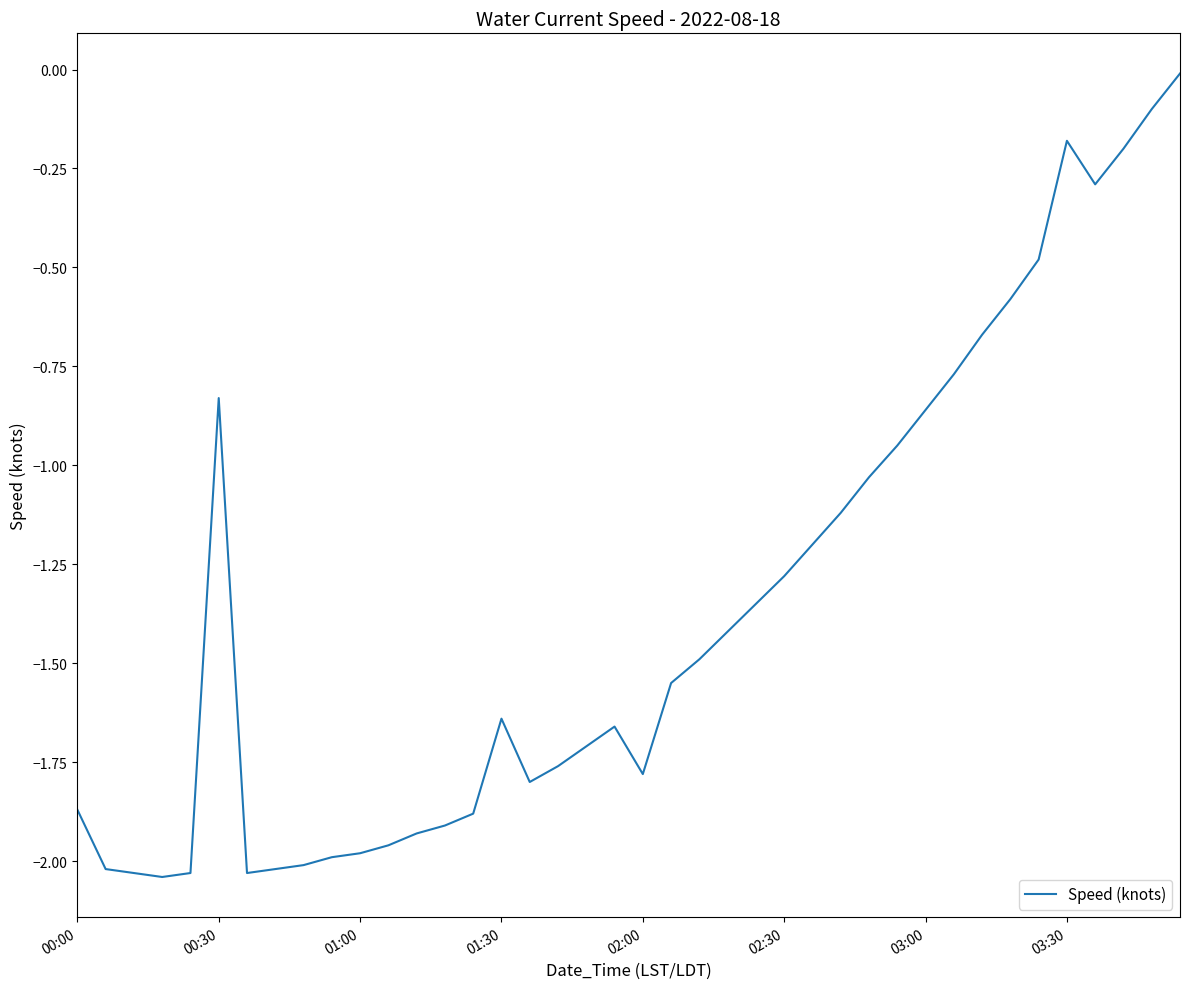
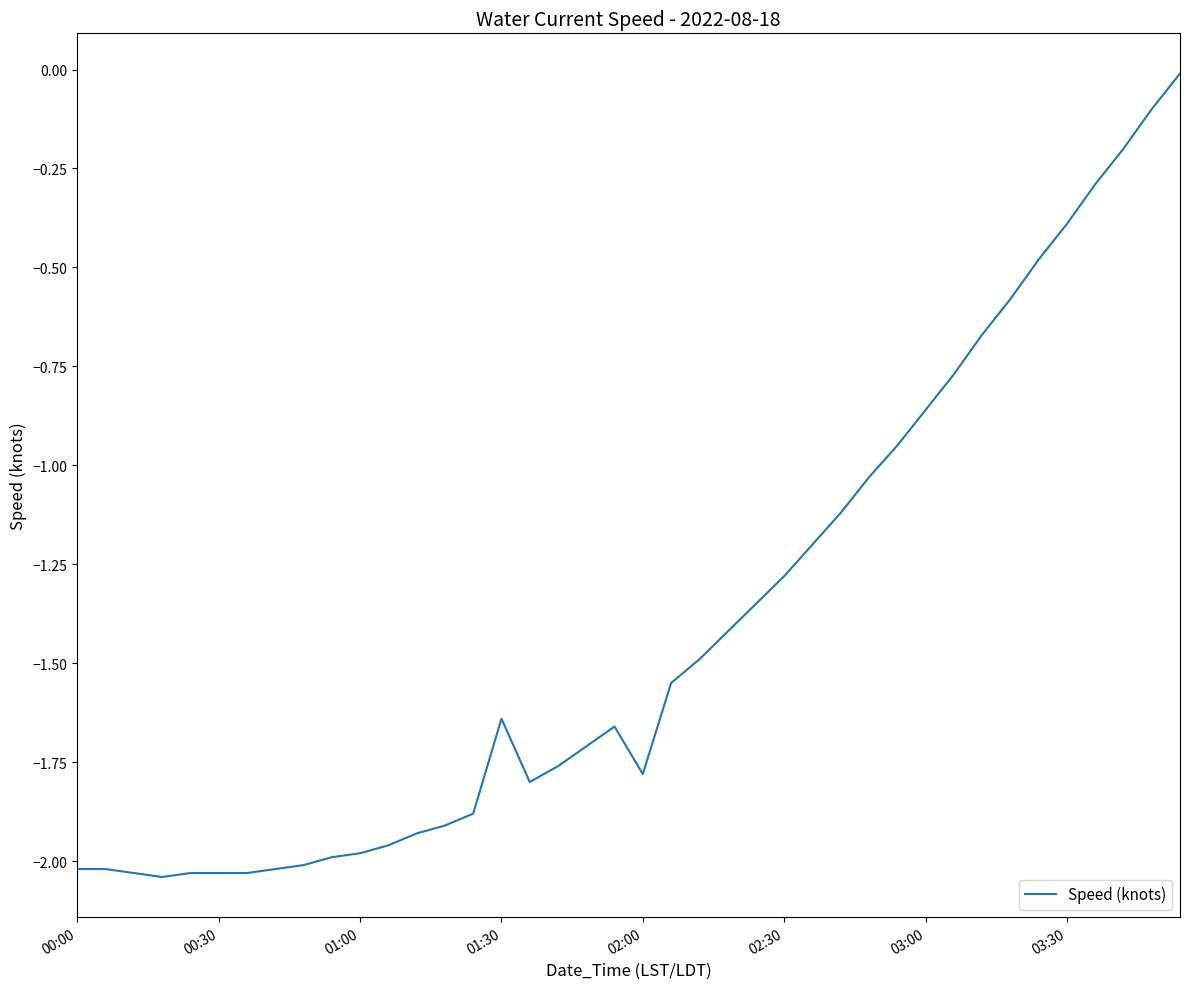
00:00: -1.87 -> -2.02
00:30: -0.83 -> -2.03
03:30: -0.18 -> -0.39
